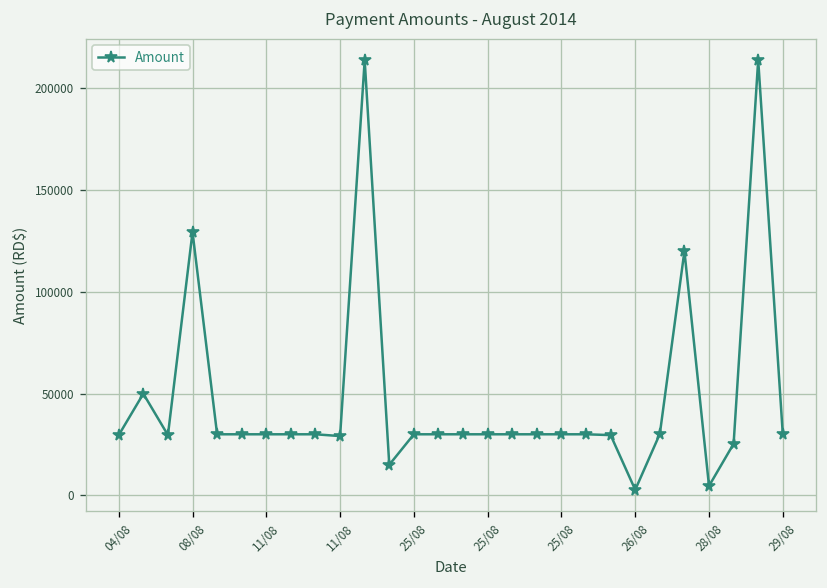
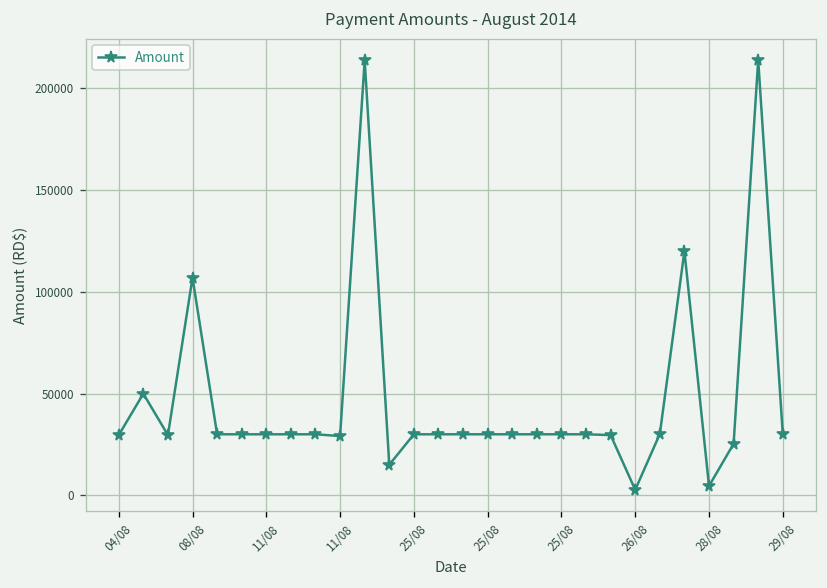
08/08: 129000 -> 107000
